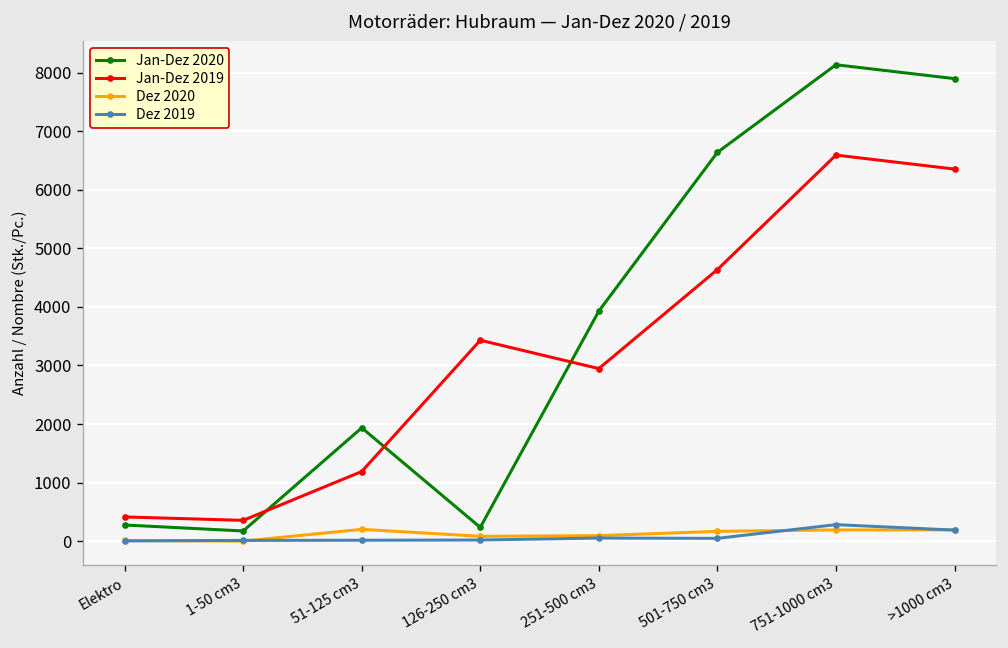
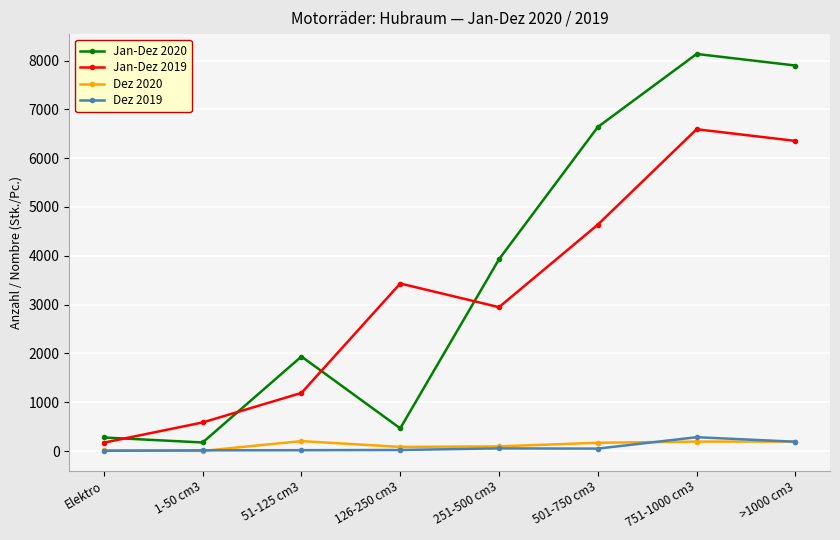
Jan-Dez 2019, Elektro: 400 -> 200
Jan-Dez 2019, 1-50 cm3: 400 -> 600
Jan-Dez 2020, 126-250 cm3: 200 -> 500
